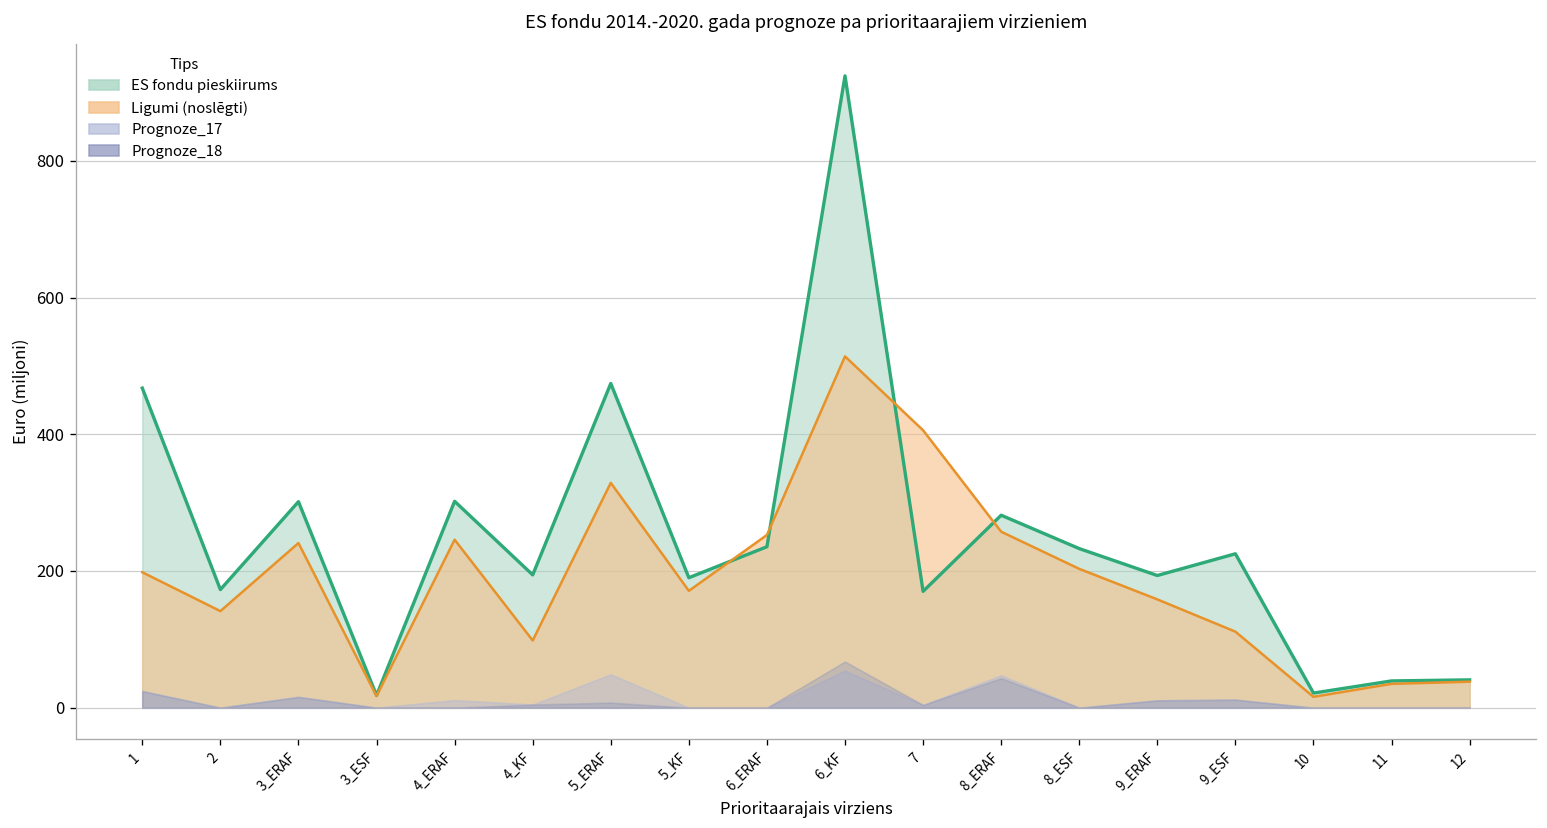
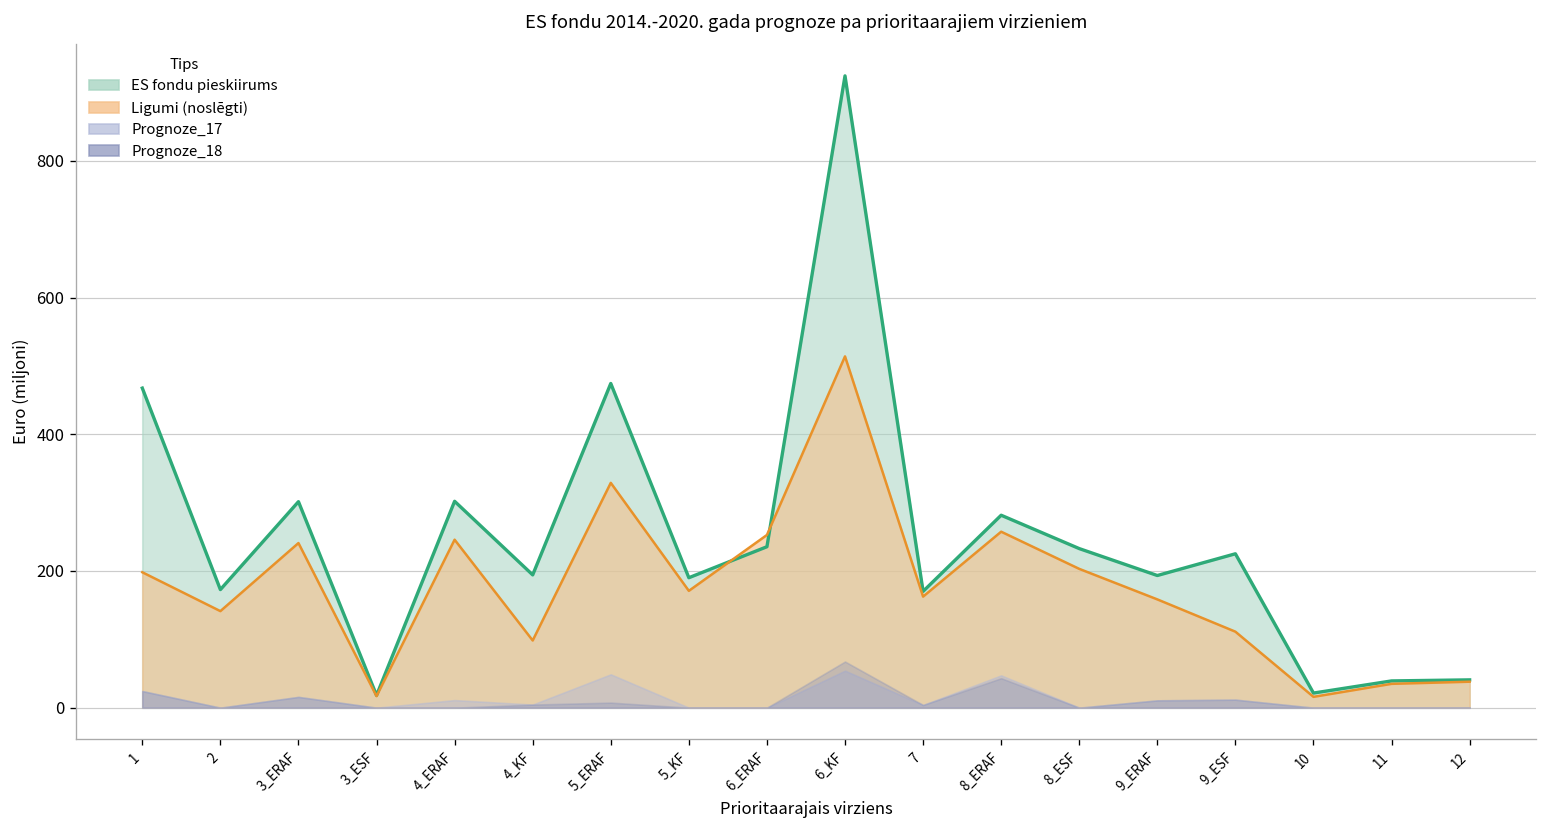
Ligumi (noslēgti), 7: 410 -> 160
